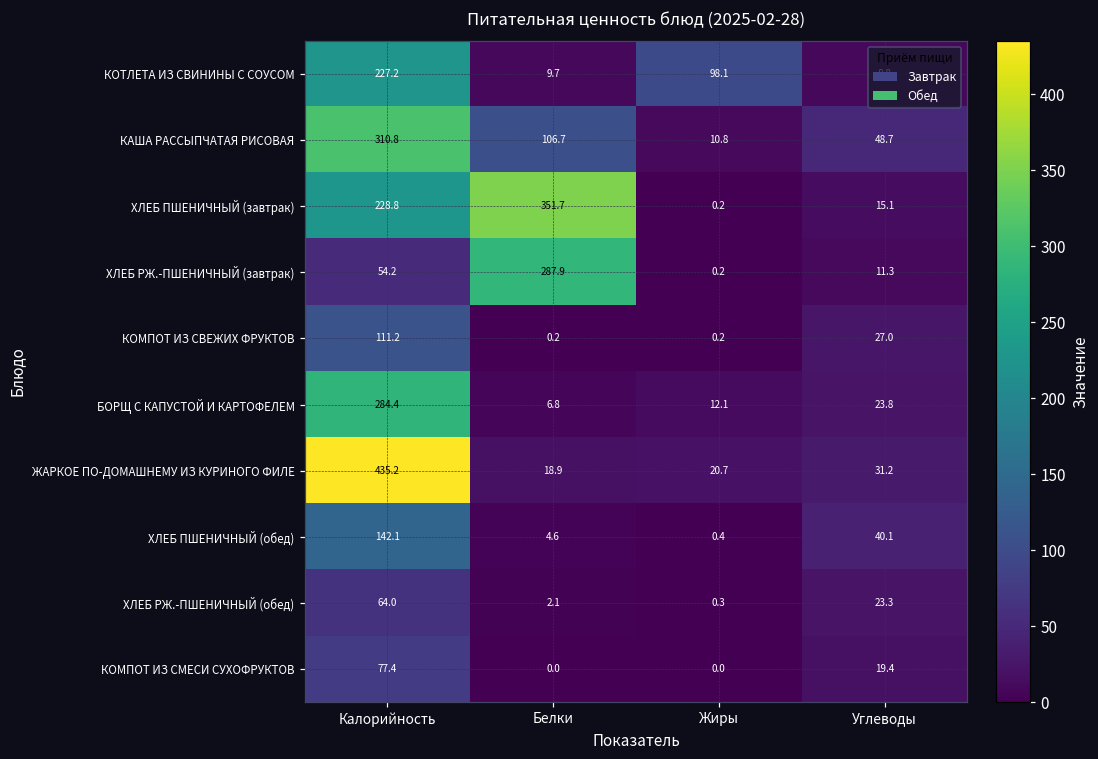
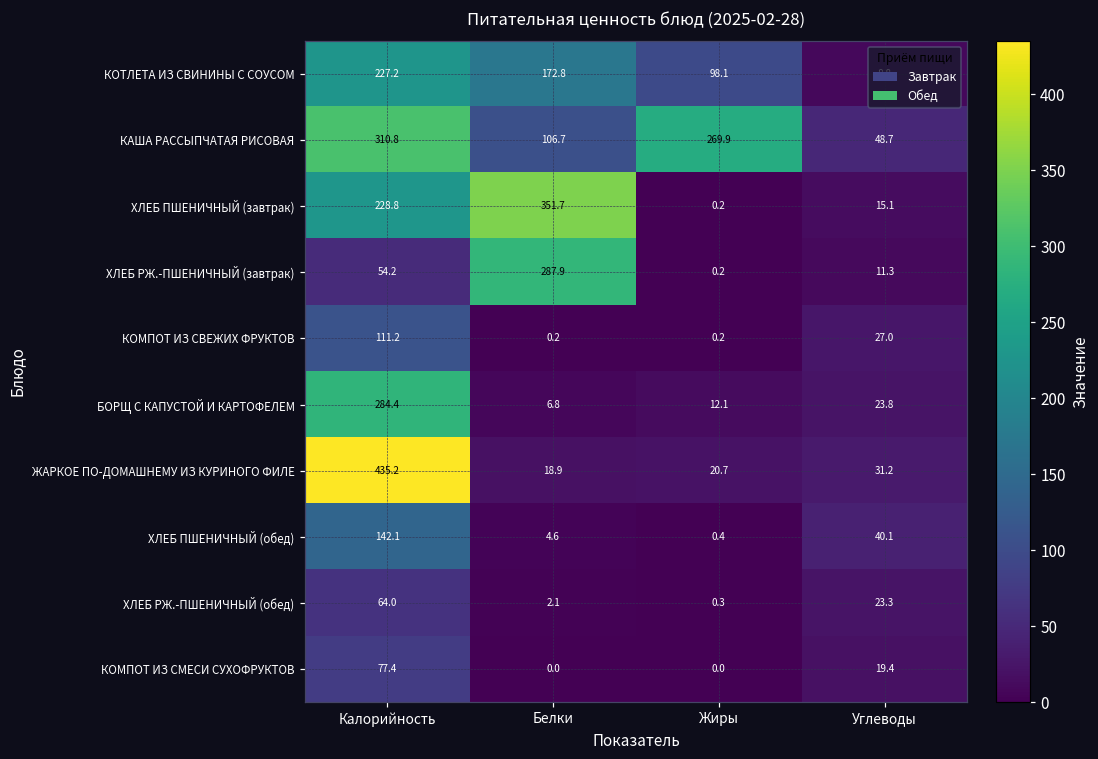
КОТЛЕТА ИЗ СВИНИНЫ С СОУСОМ, Белки: 9.7 -> 172.8
КАША РАССЫПЧАТАЯ РИСОВАЯ, Жиры: 10.8 -> 269.9
